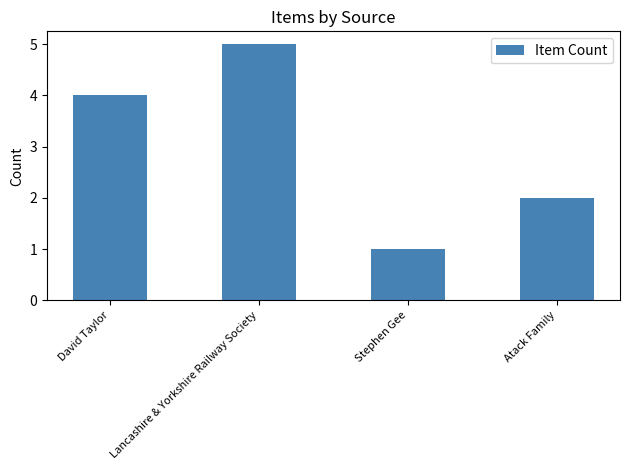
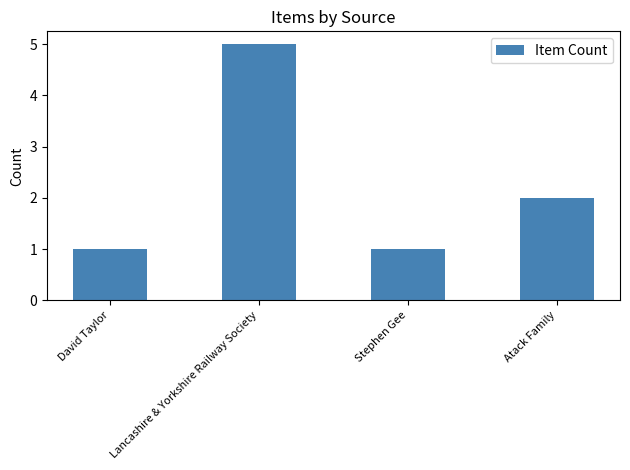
David Taylor: 4 -> 1
